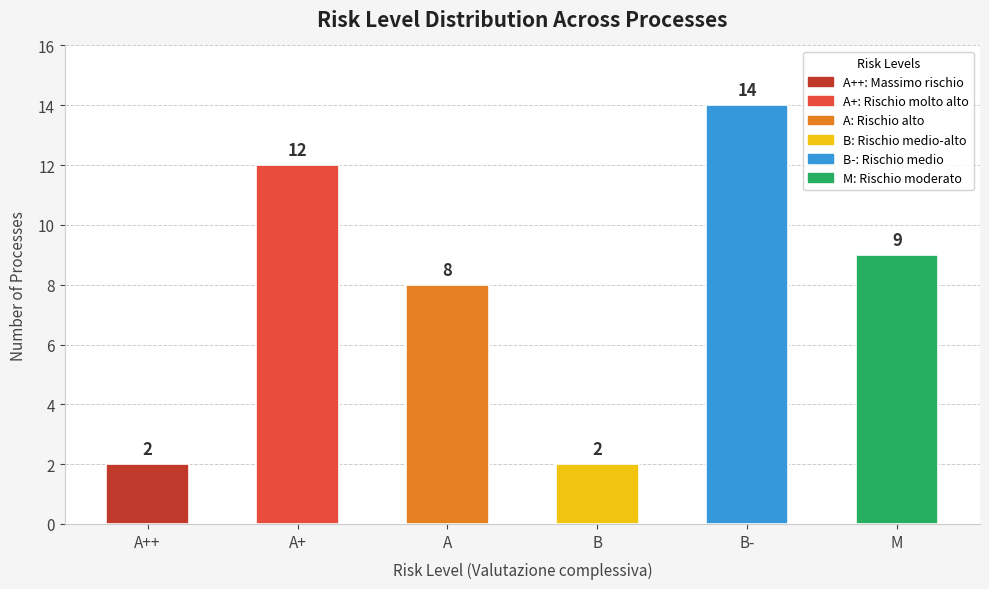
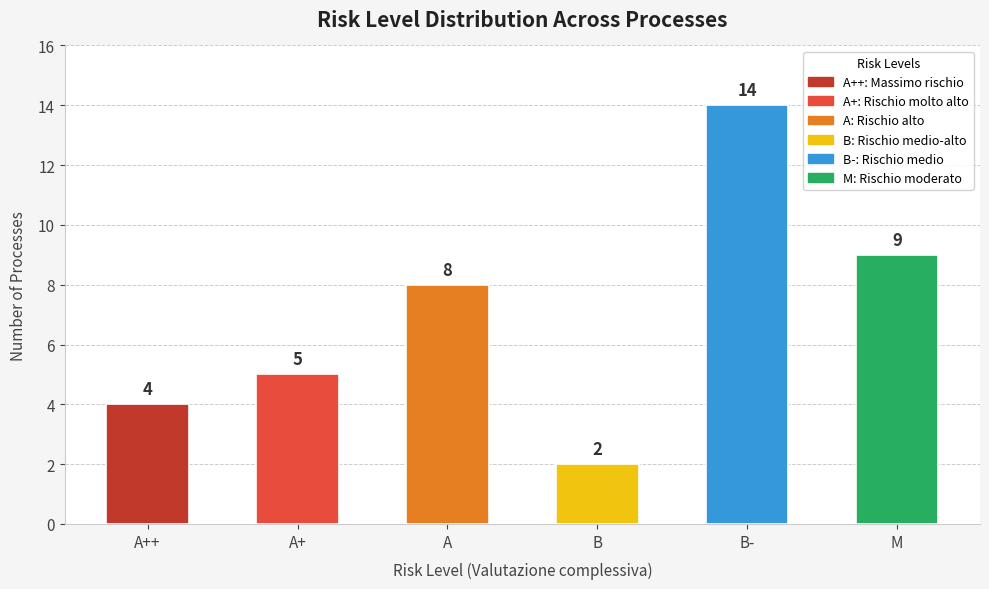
A++: 2 -> 4
A+: 12 -> 5
